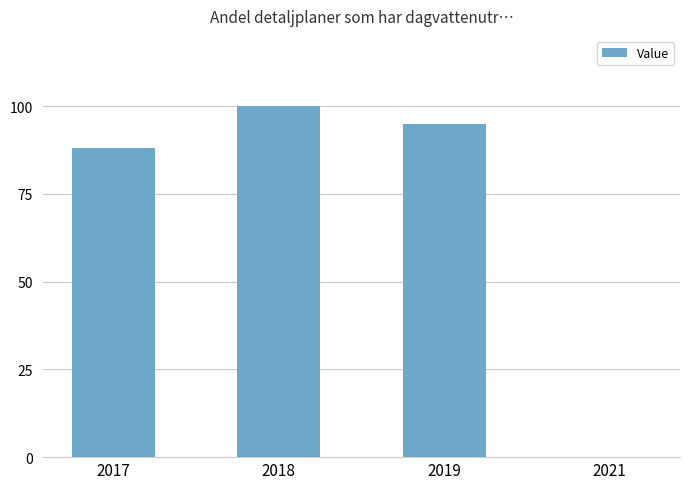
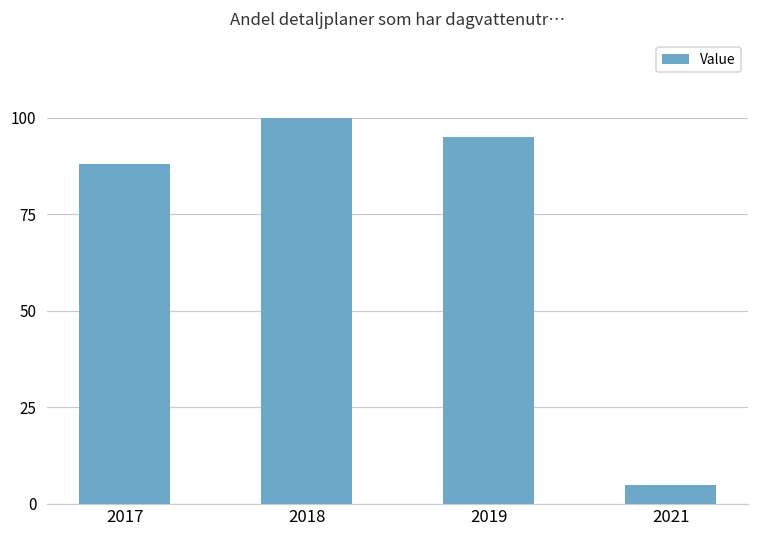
2021: 0 -> 5
